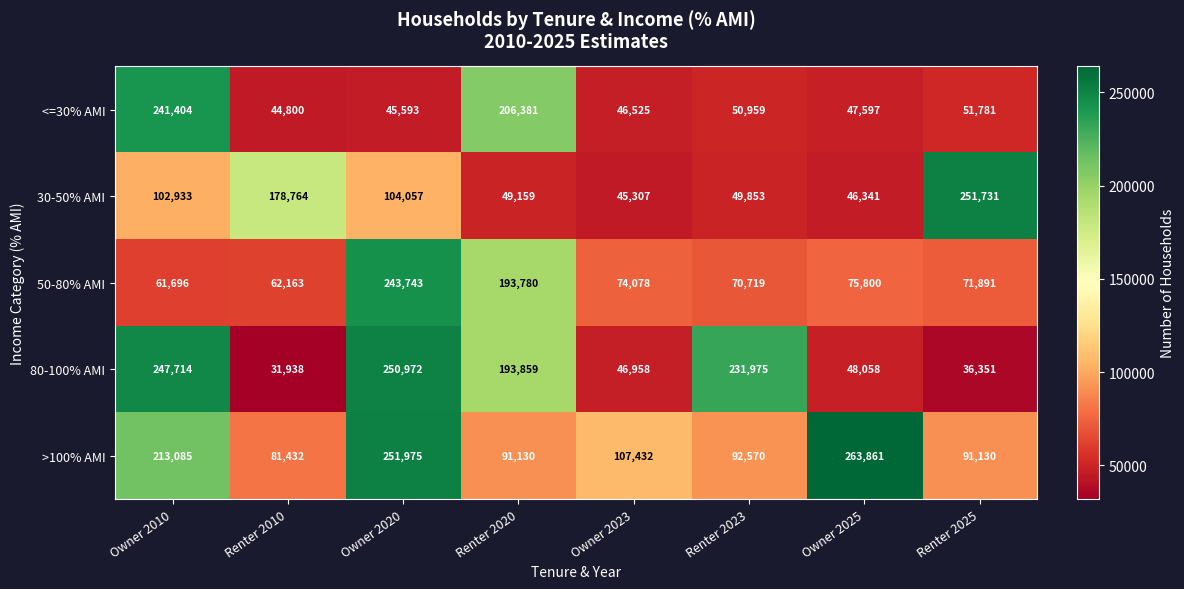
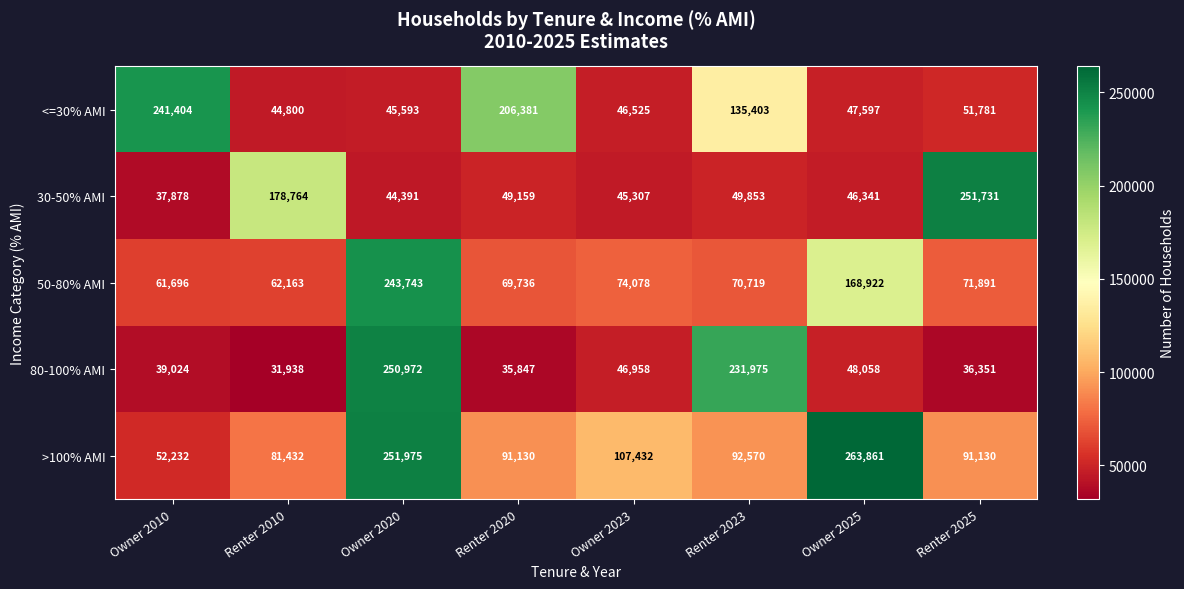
<=30% AMI, Renter 2023: 50,959 -> 135,403
30-50% AMI, Owner 2010: 102,933 -> 37,878
30-50% AMI, Owner 2020: 104,057 -> 44,391
50-80% AMI, Renter 2020: 193,780 -> 69,736
50-80% AMI, Owner 2025: 75,800 -> 168,922
80-100% AMI, Owner 2010: 247,714 -> 39,024
80-100% AMI, Renter 2020: 193,859 -> 35,847
>100% AMI, Owner 2010: 213,085 -> 52,232
